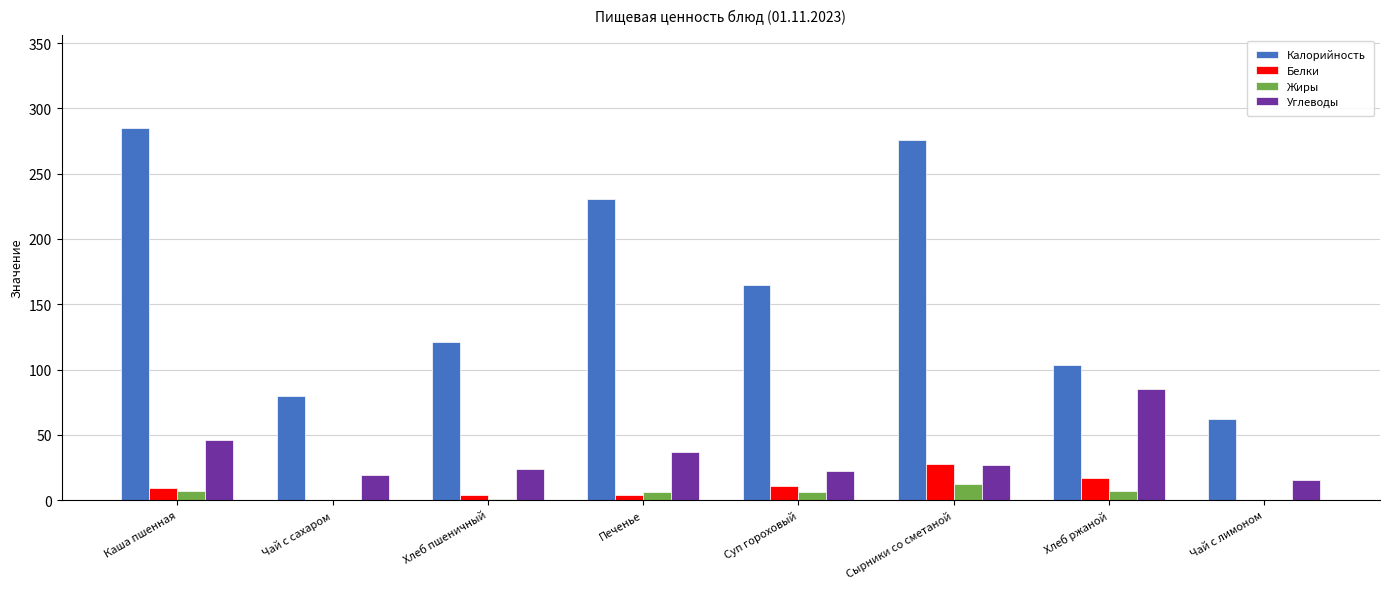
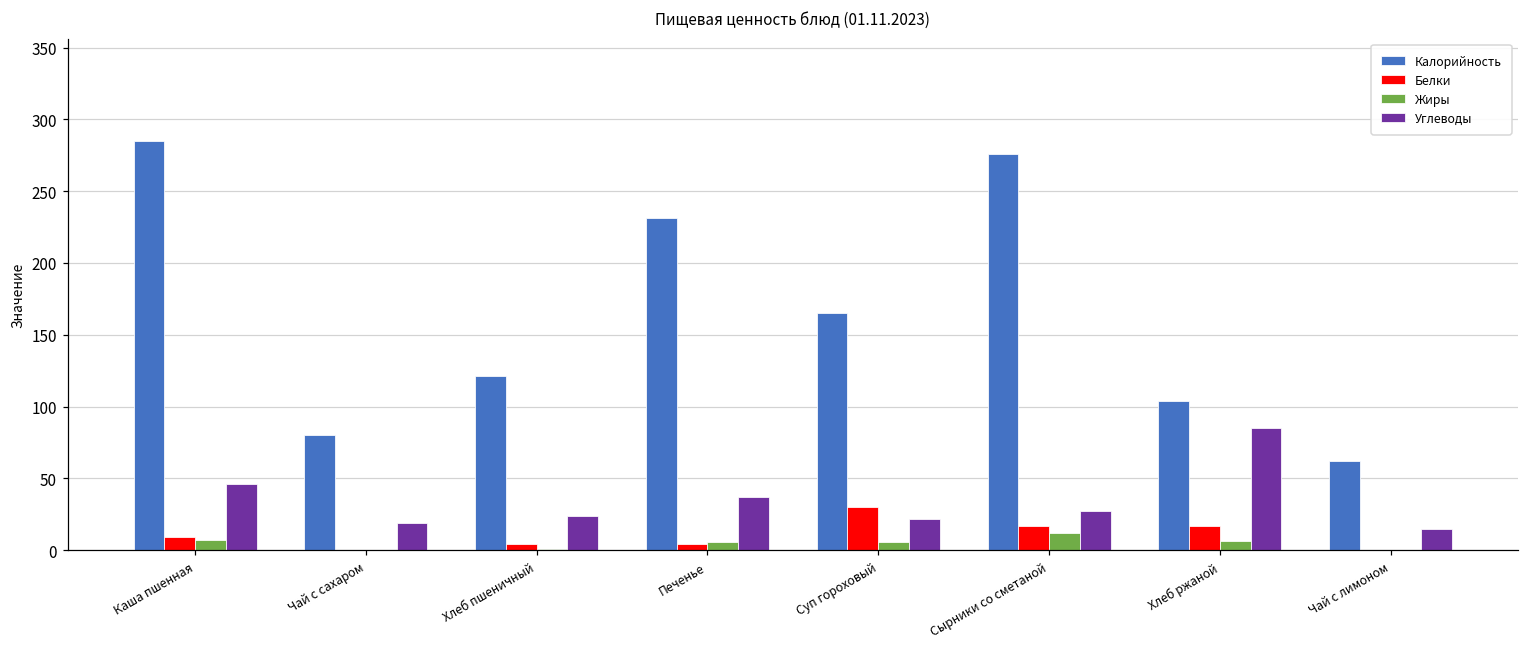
Белки, Суп гороховый: 11 -> 30
Белки, Сырники со сметаной: 28 -> 17
